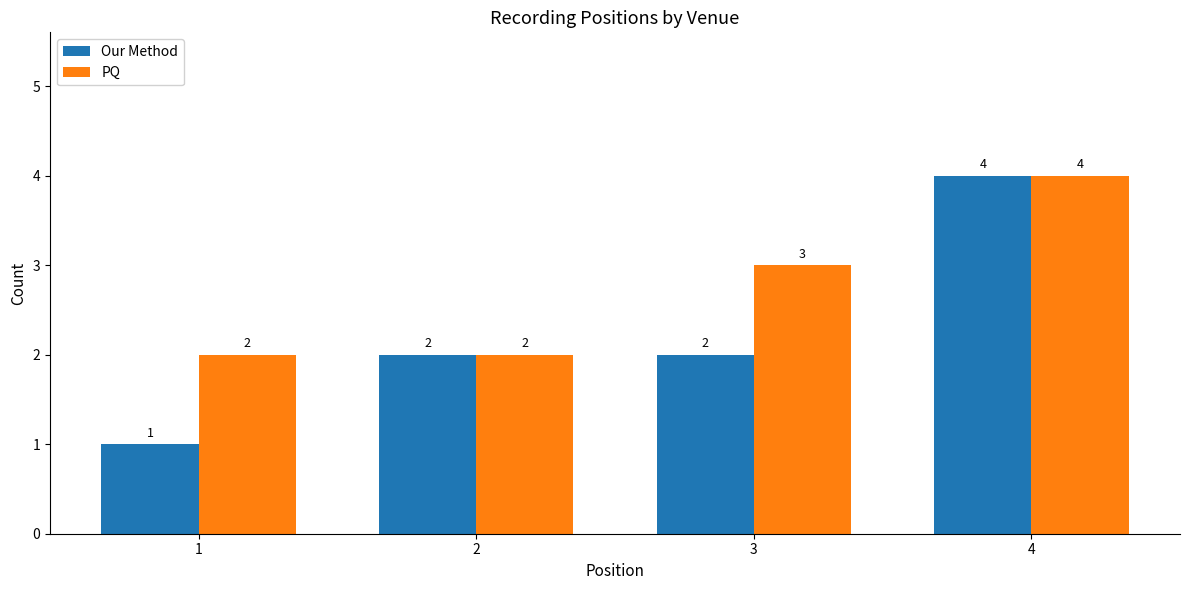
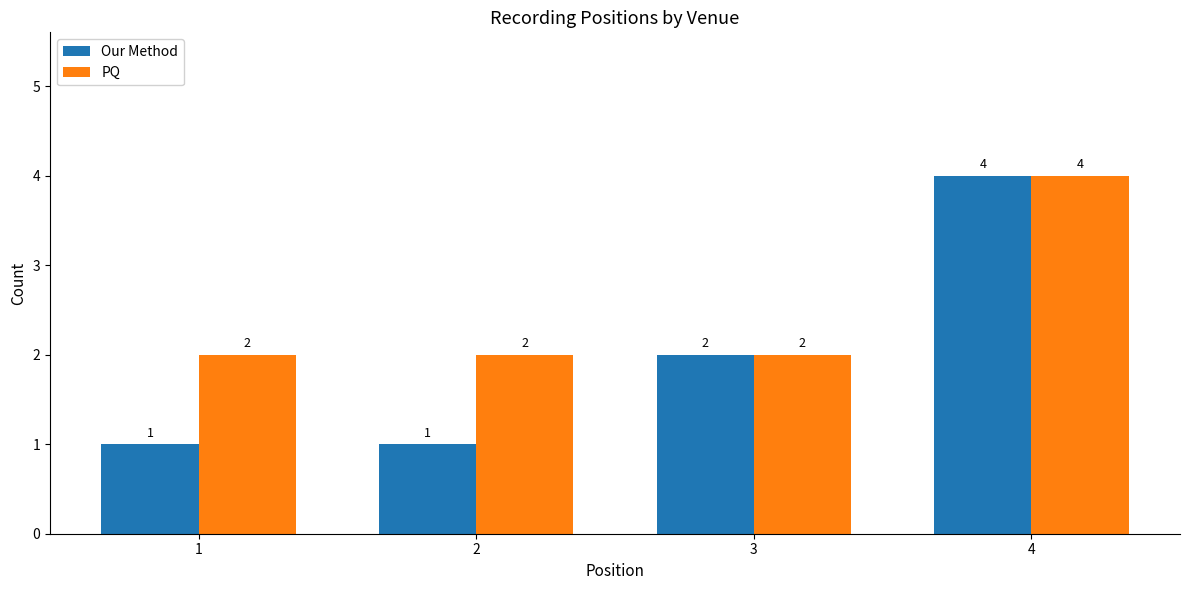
Our Method, 2: 2 -> 1
PQ, 3: 3 -> 2
